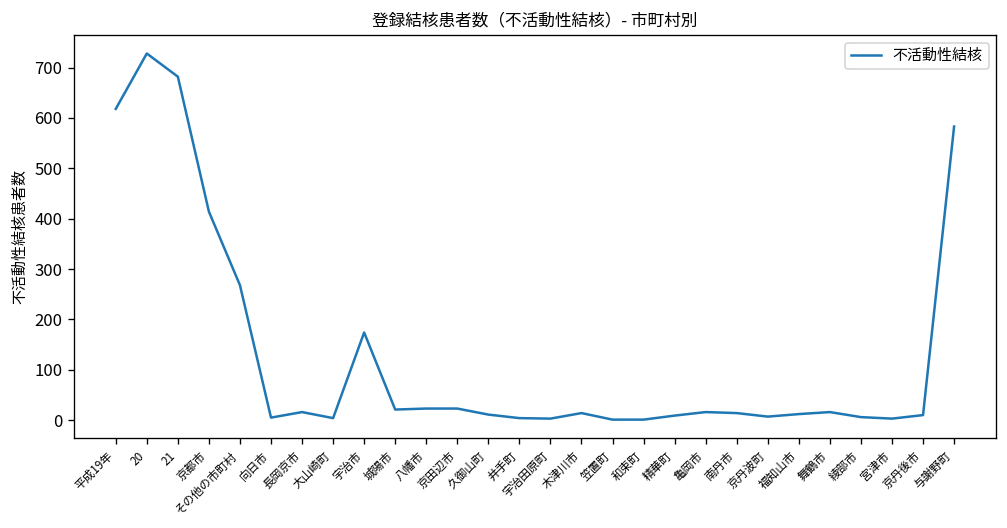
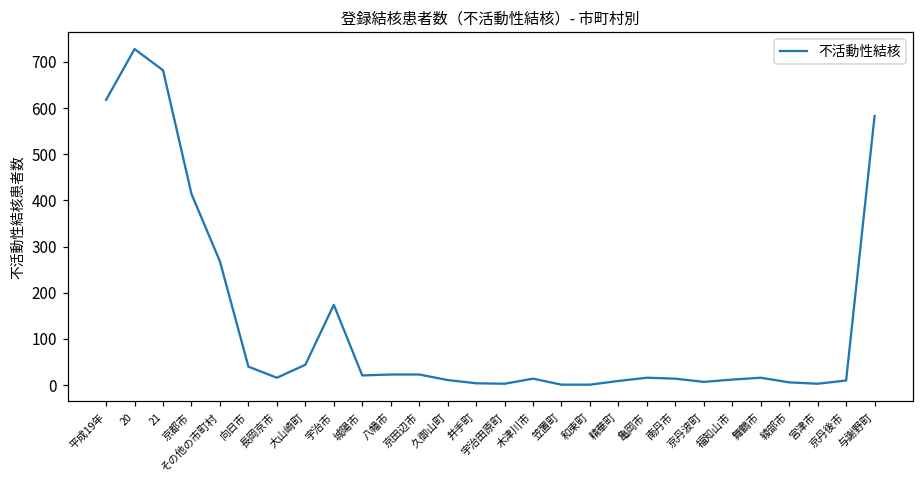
向日市: 10 -> 40
大山崎町: 0 -> 40
